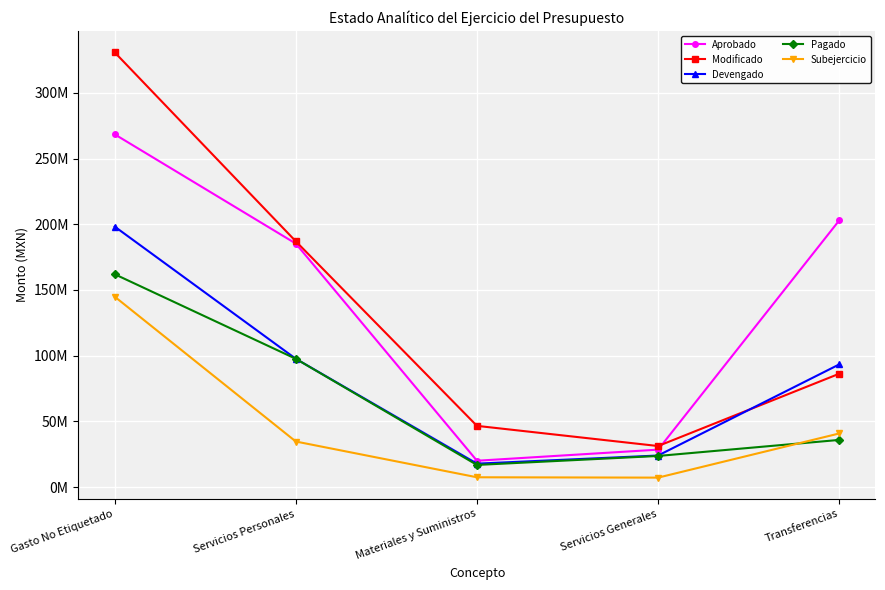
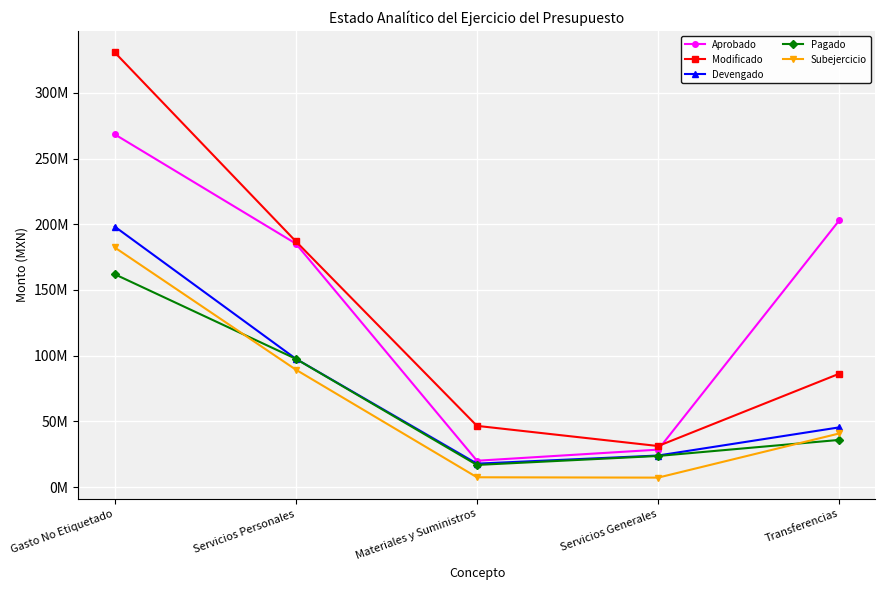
Subejercicio, Gasto No Etiquetado: 145000000 -> 182000000
Subejercicio, Servicios Personales: 35000000 -> 89000000
Devengado, Transferencias: 93000000 -> 45000000
